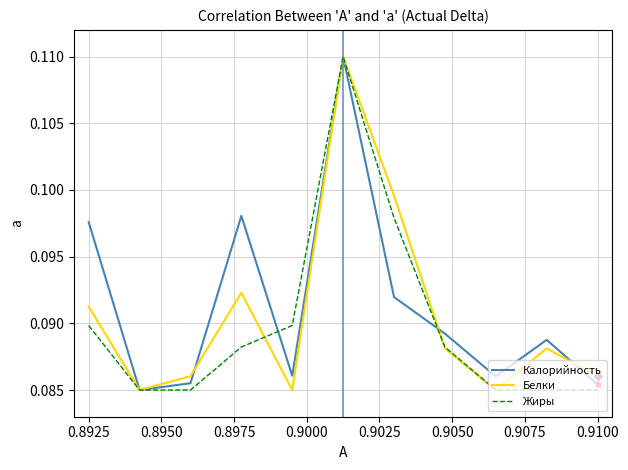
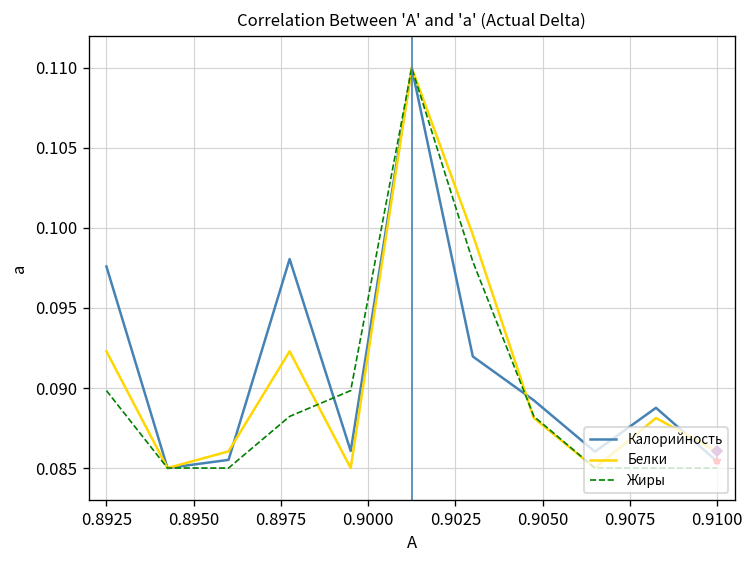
Белки, 0.8925: 0.0913 -> 0.0923
